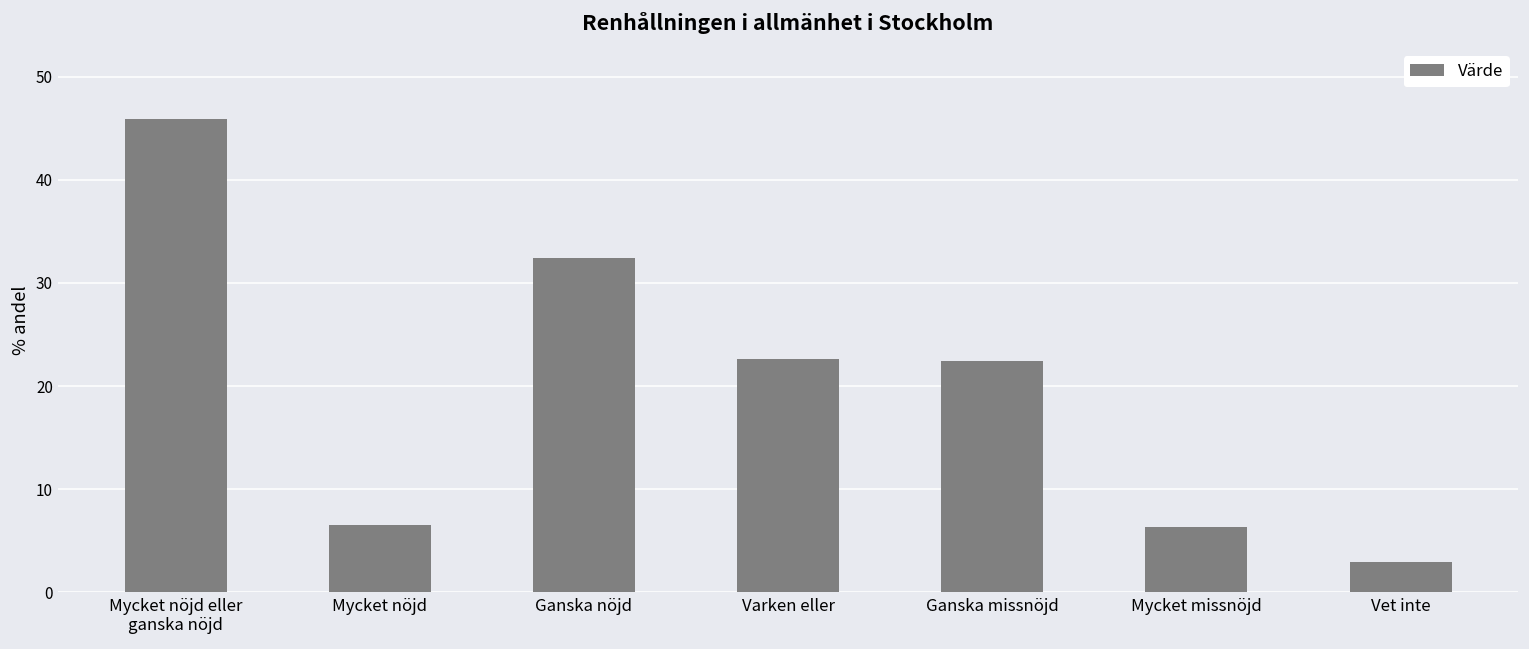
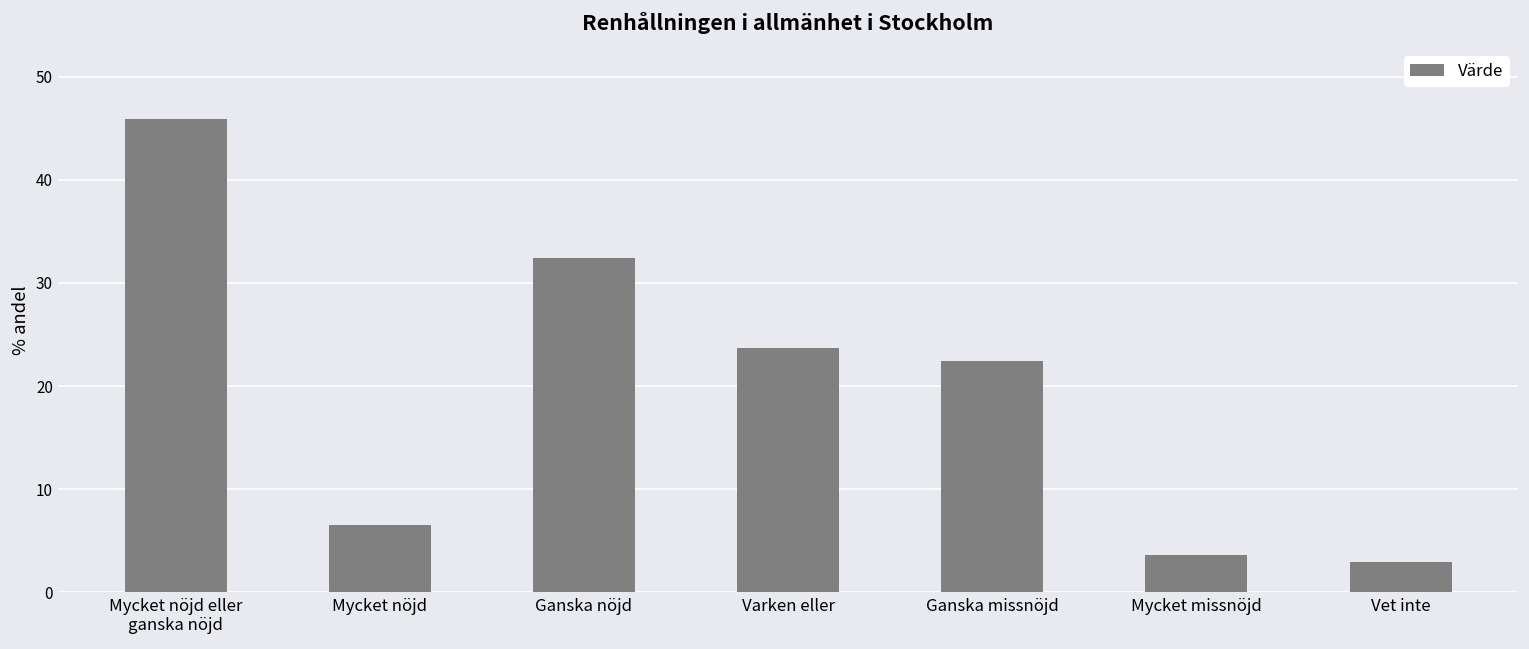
Varken eller: 23 -> 24
Mycket missnöjd: 6 -> 4
